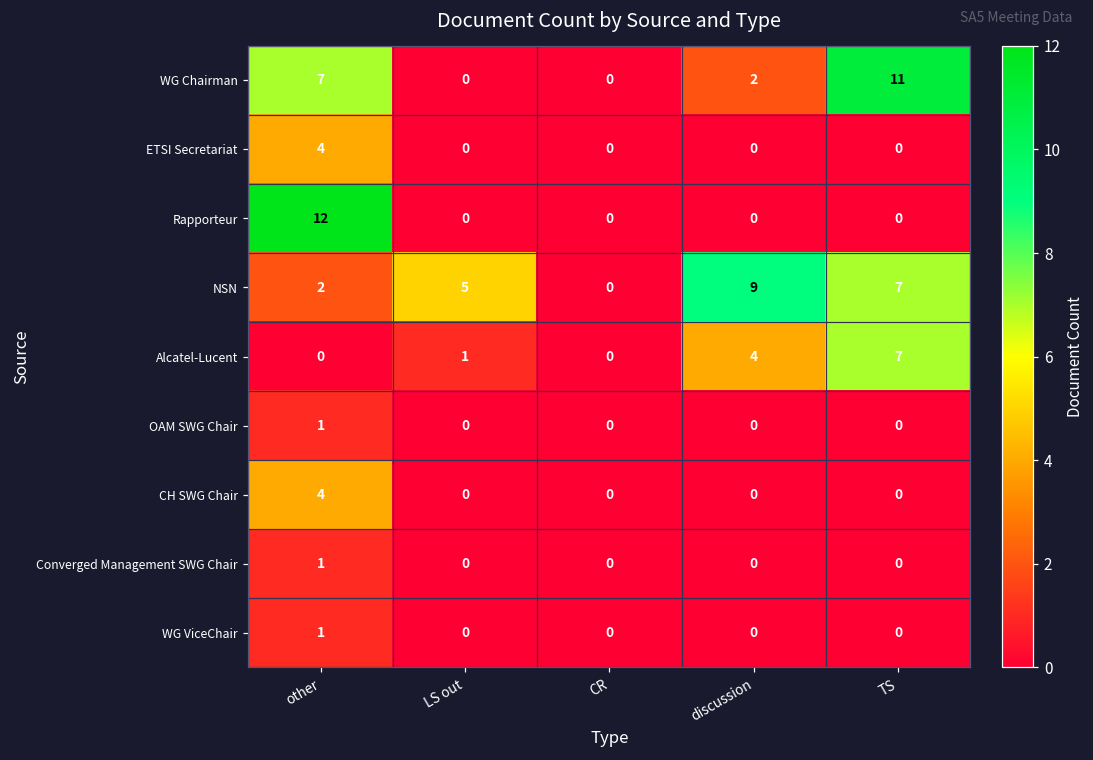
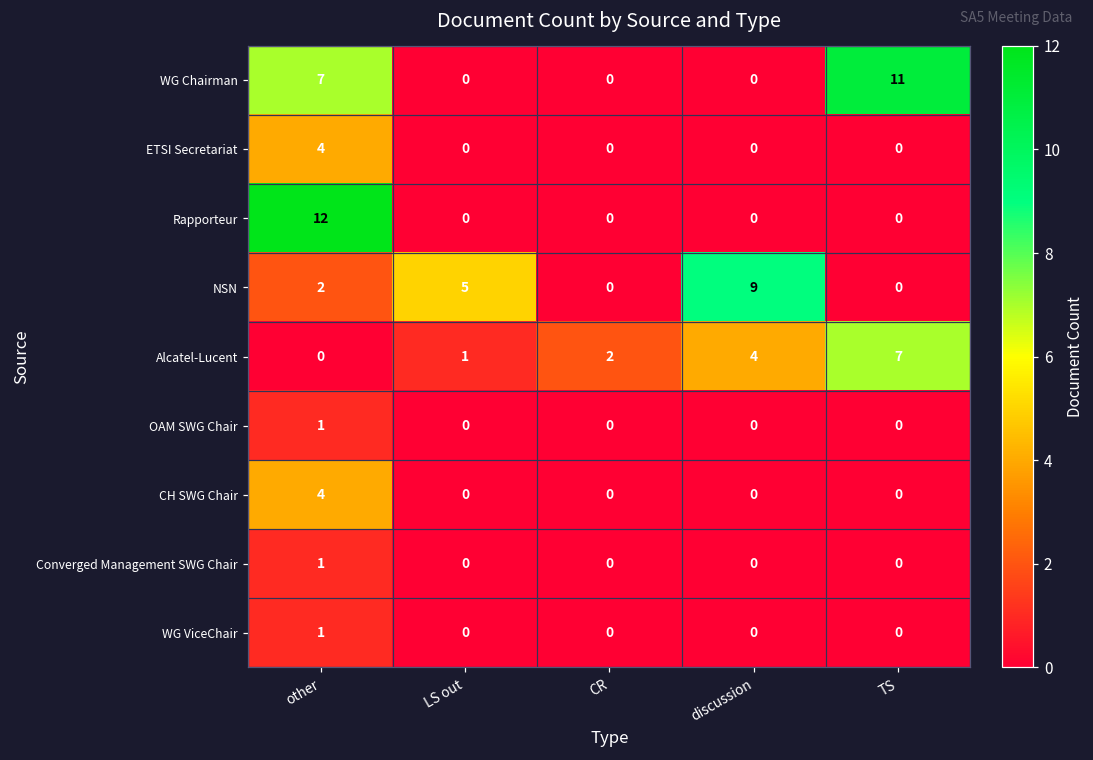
WG Chairman, discussion: 2 -> 0
NSN, TS: 7 -> 0
Alcatel-Lucent, CR: 0 -> 2
